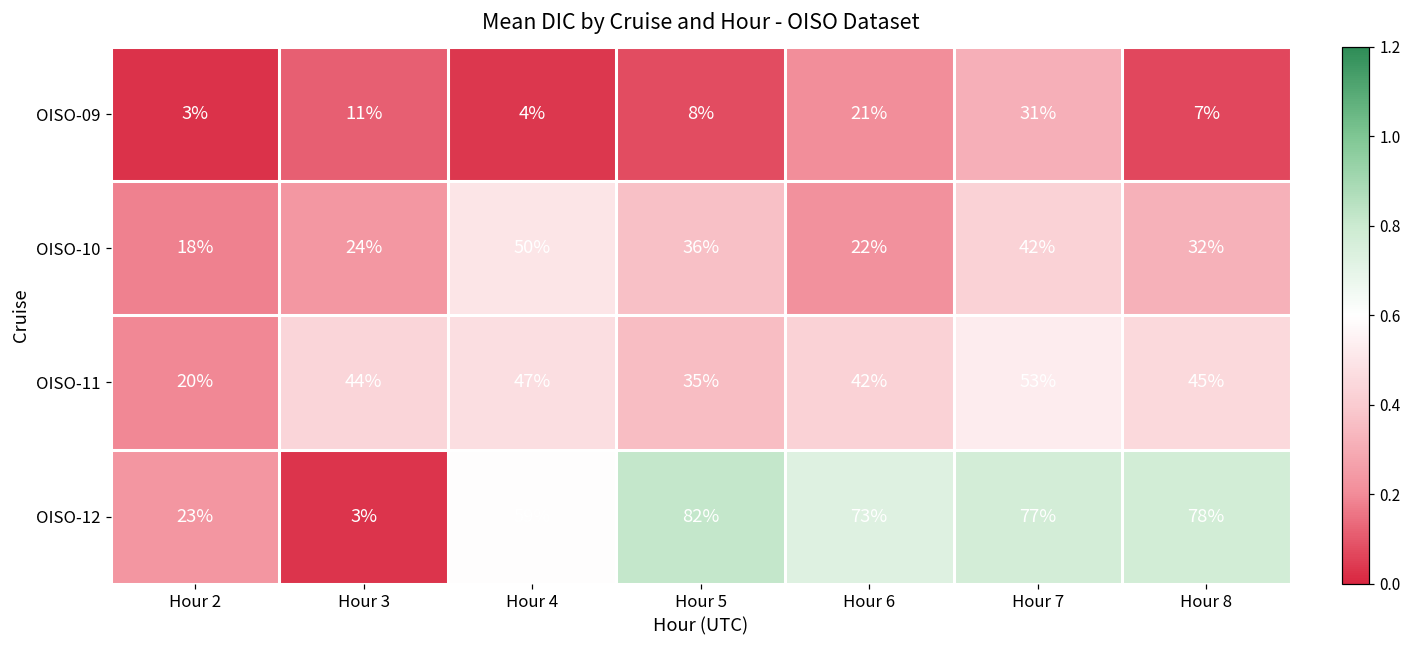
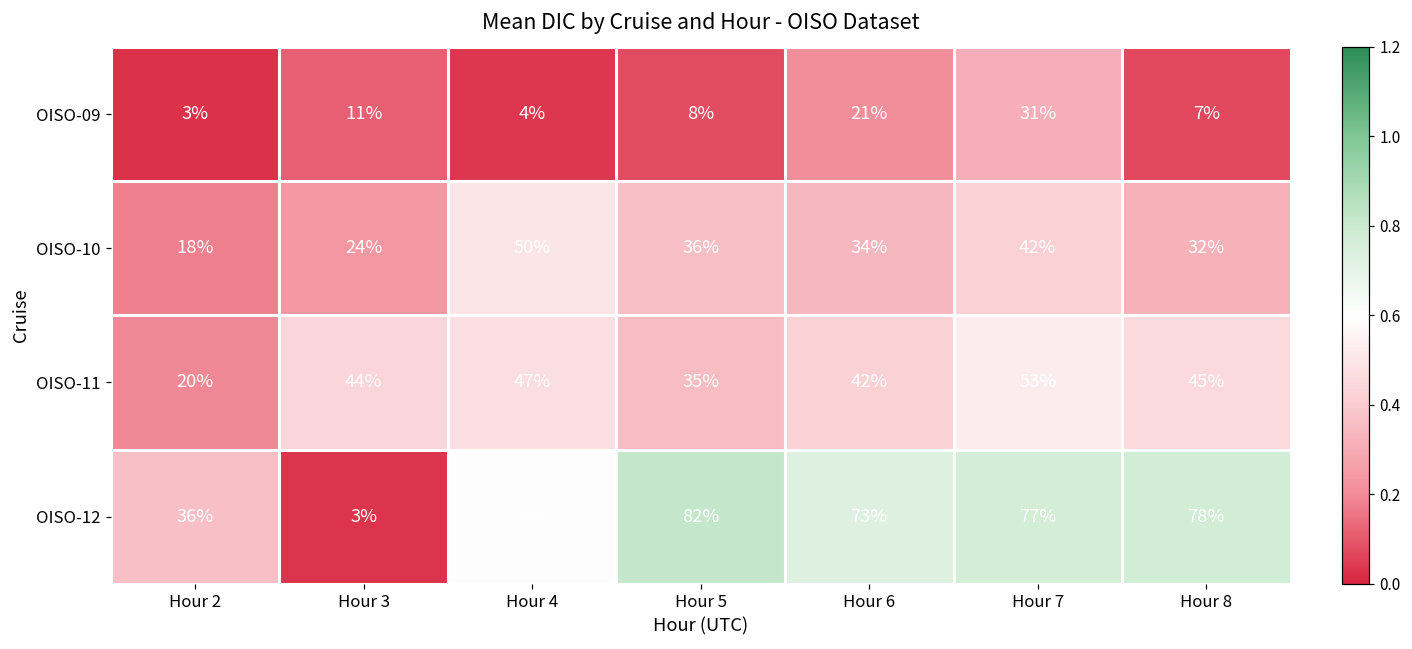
OISO-10, Hour 6: 22% -> 34%
OISO-12, Hour 2: 23% -> 36%
